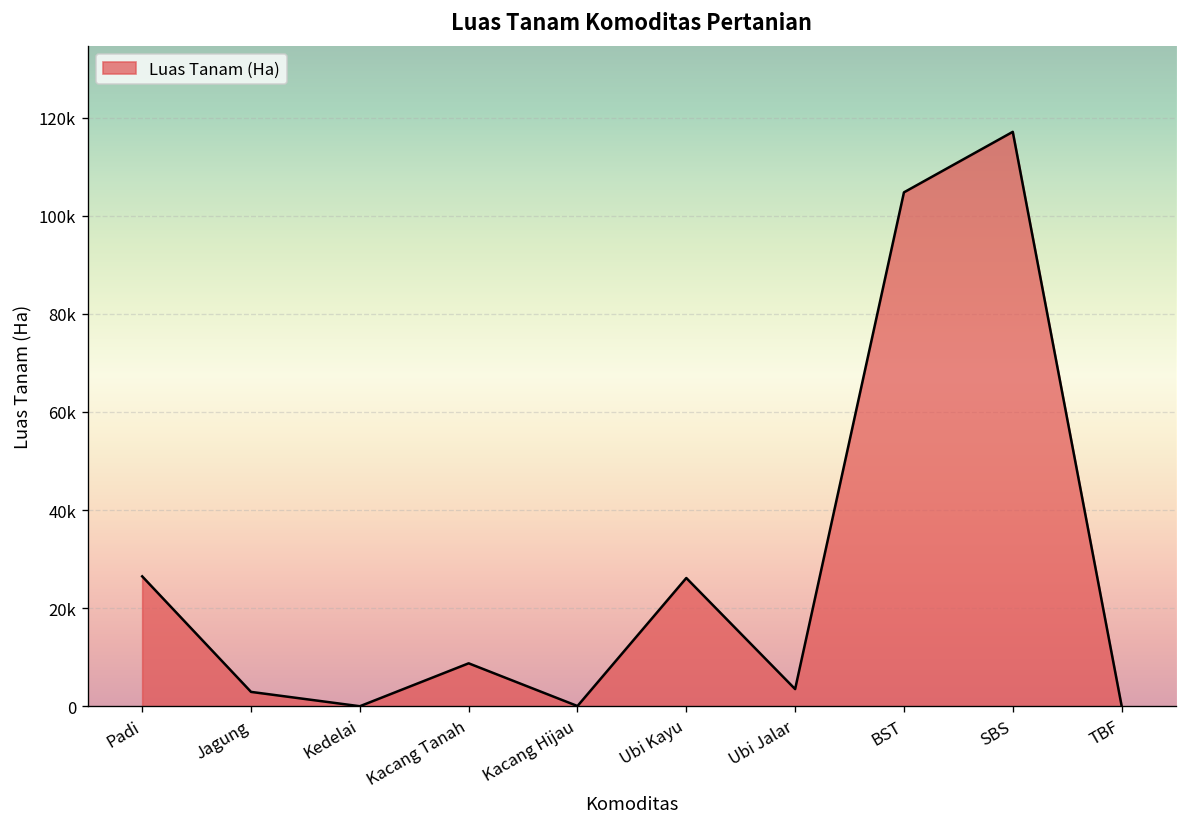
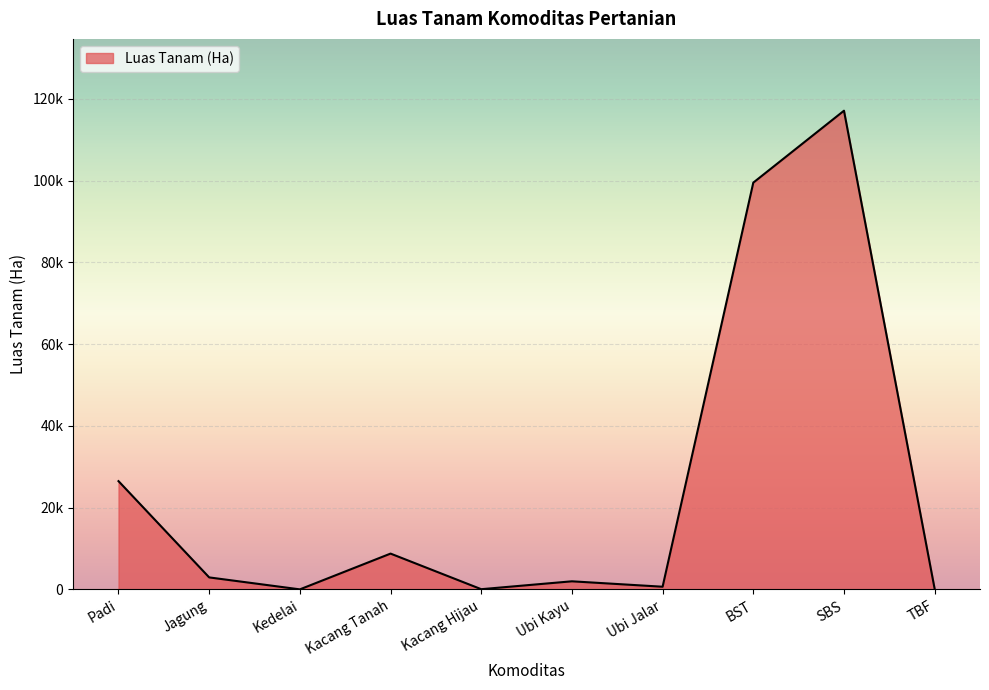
Ubi Kayu: 26000 -> 2000
Ubi Jalar: 4000 -> 1000
BST: 105000 -> 100000
